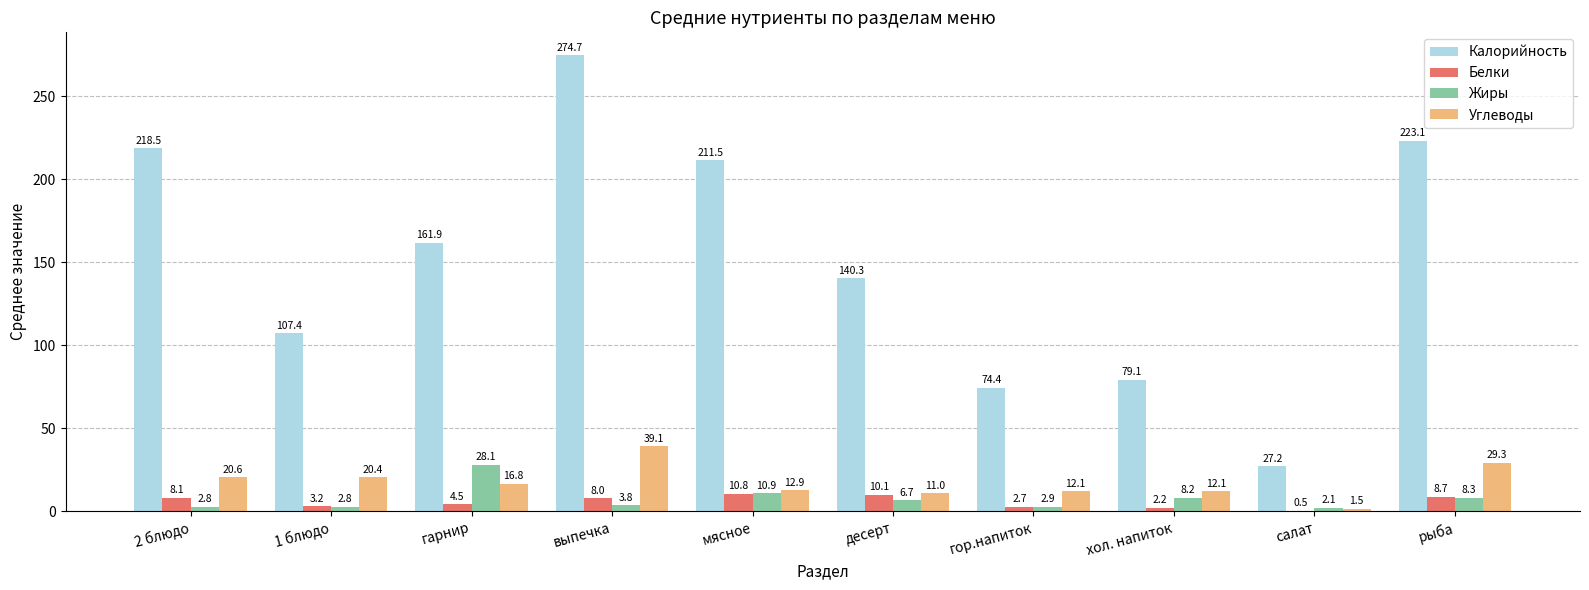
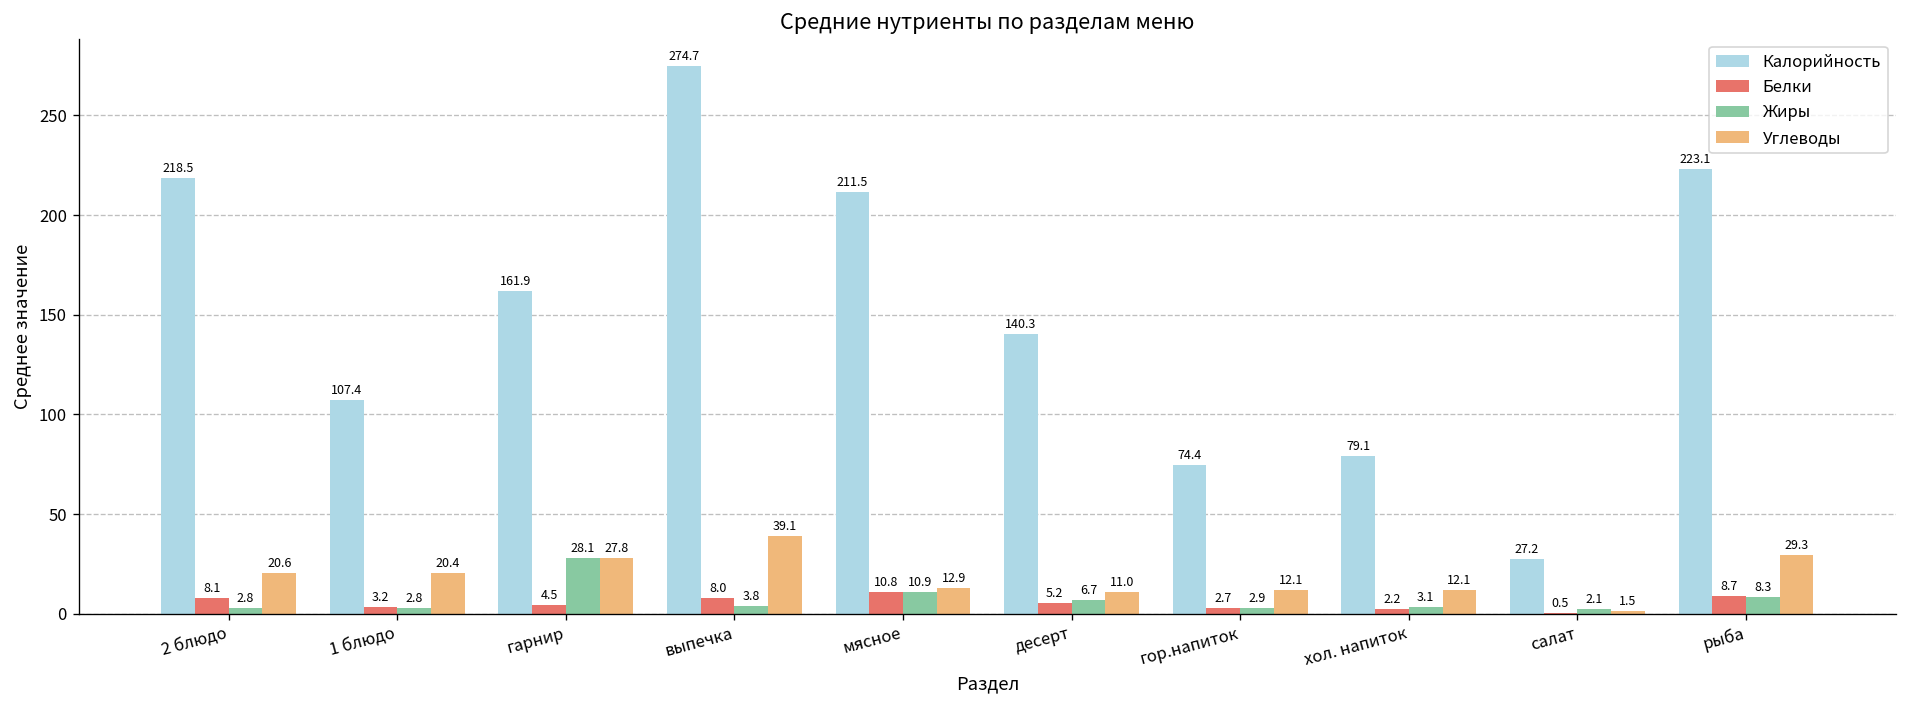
Углеводы, гарнир: 16.8 -> 27.8
Белки, десерт: 10.1 -> 5.2
Жиры, хол. напиток: 8.2 -> 3.1
